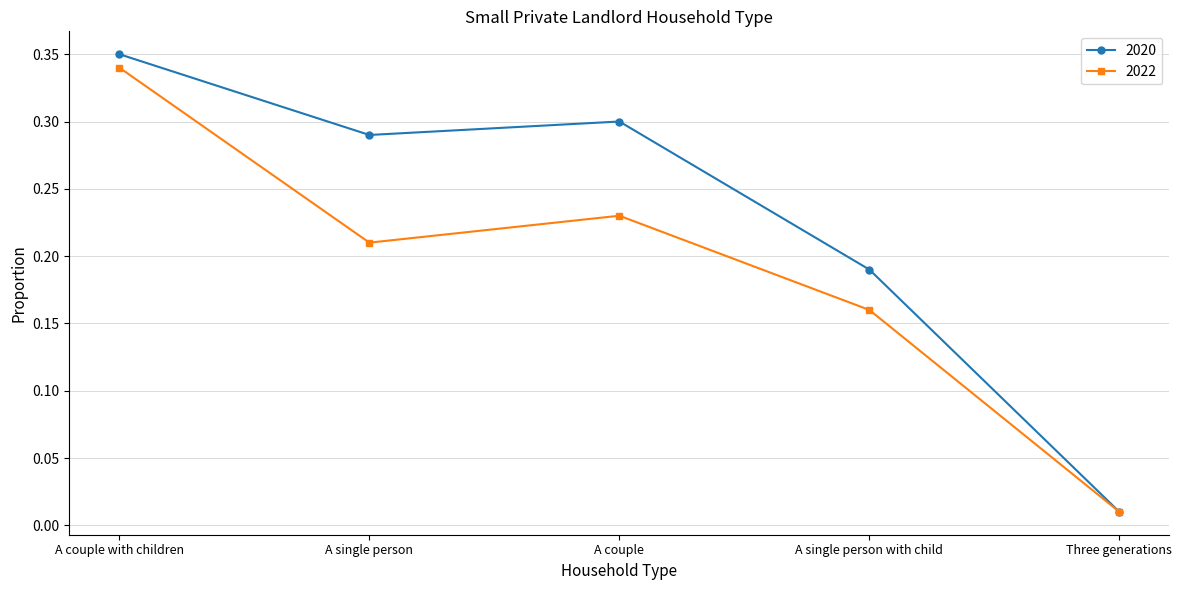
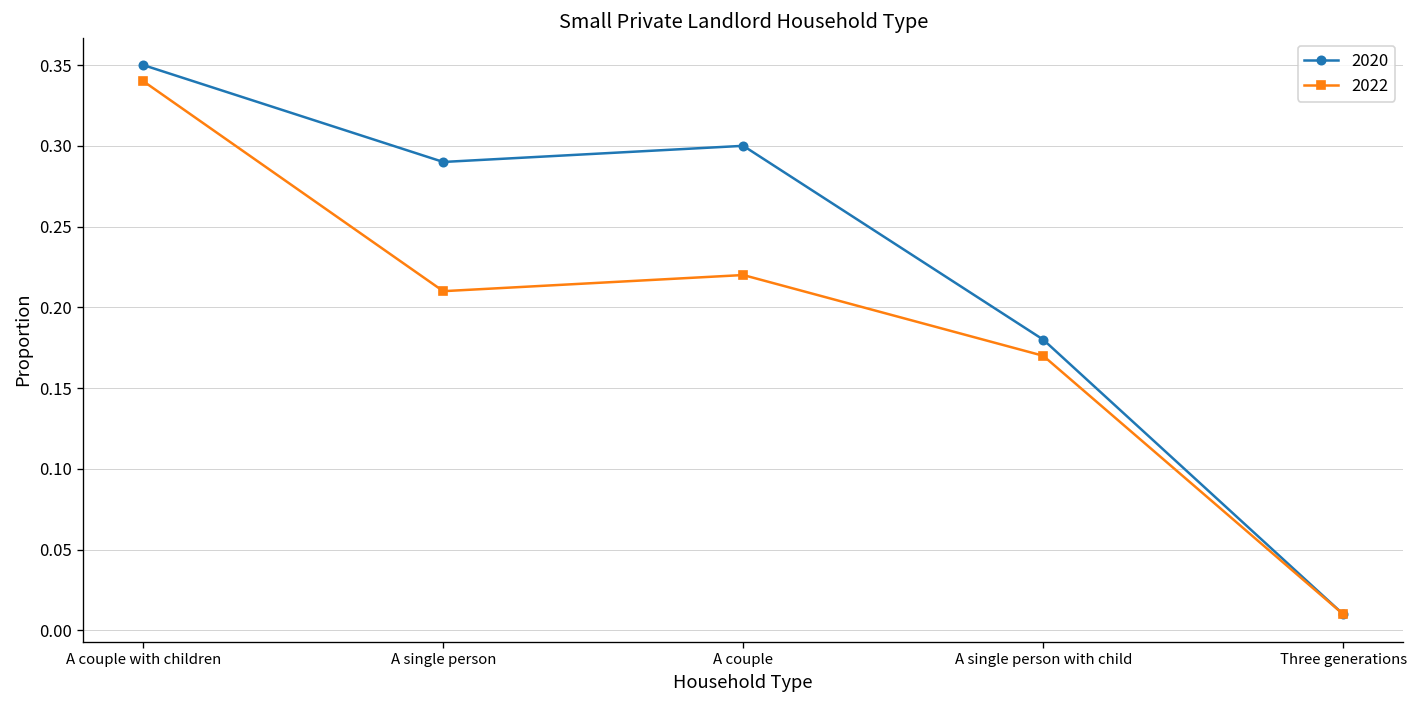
2022, A couple: 0.23 -> 0.22
2020, A single person with child: 0.19 -> 0.18
2022, A single person with child: 0.16 -> 0.17
